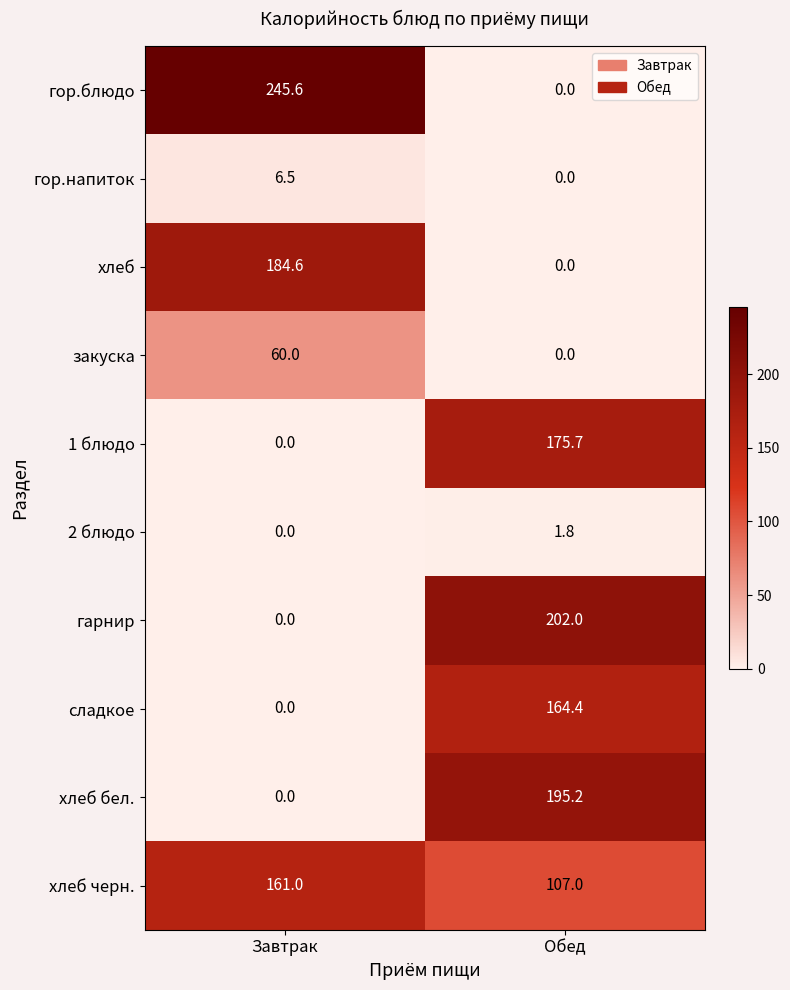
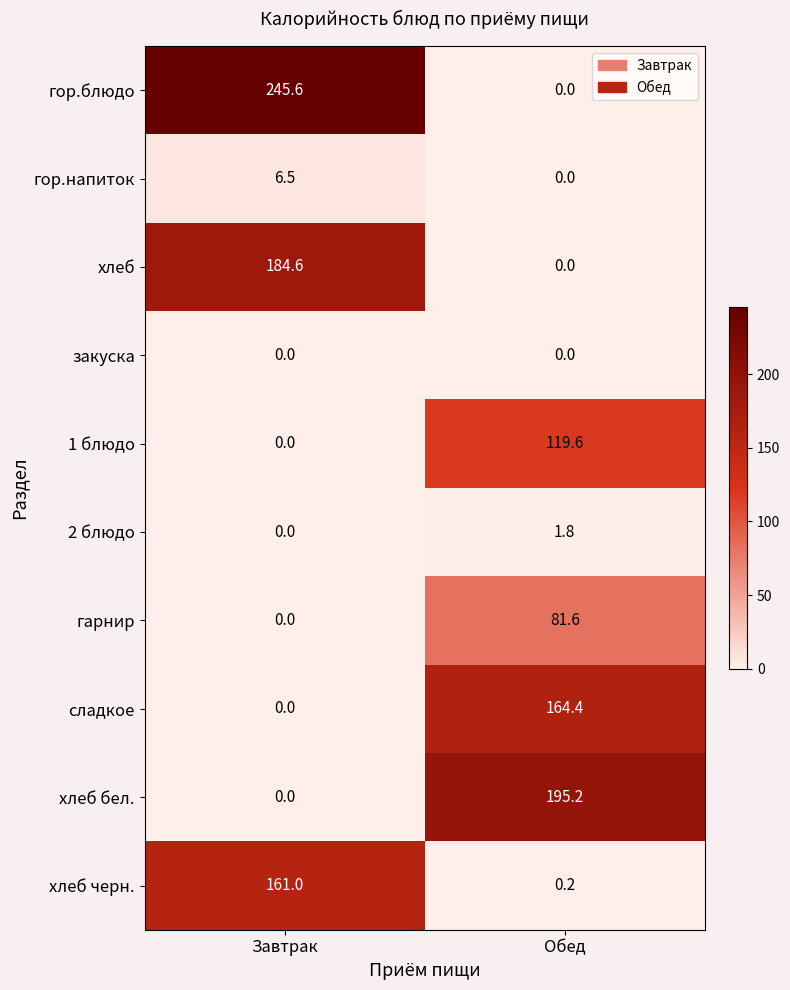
закуска, Завтрак: 60.0 -> 0.0
1 блюдо, Обед: 175.7 -> 119.6
гарнир, Обед: 202.0 -> 81.6
хлеб черн., Обед: 107.0 -> 0.2
